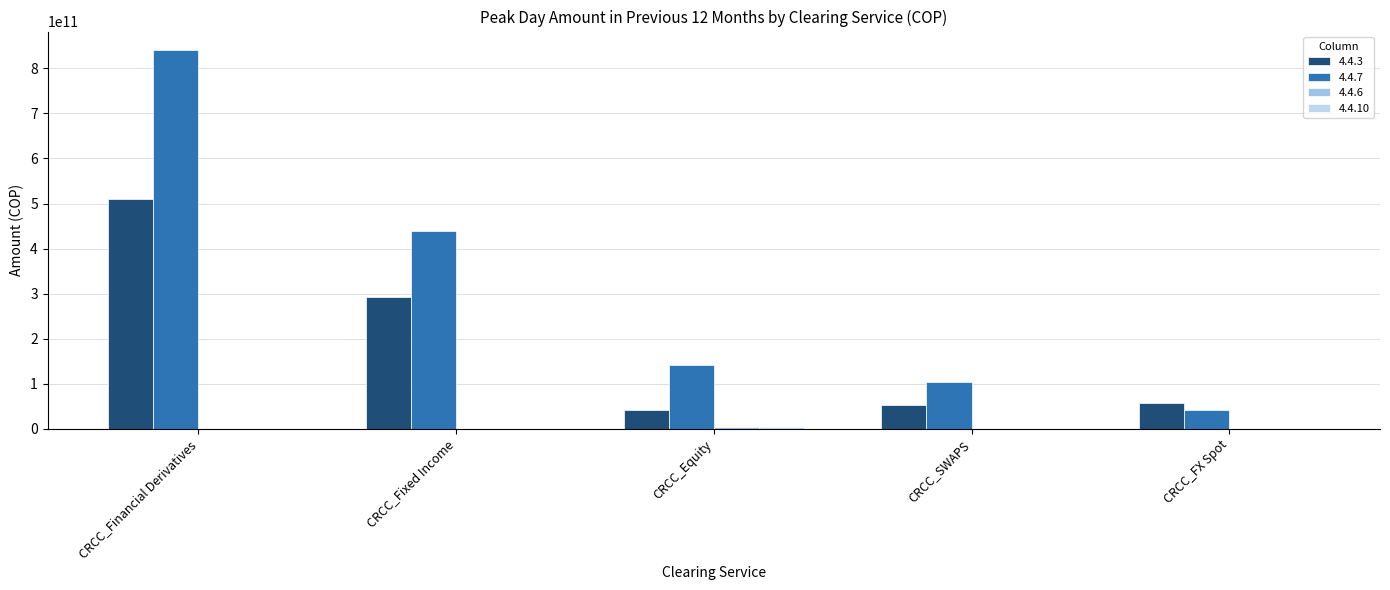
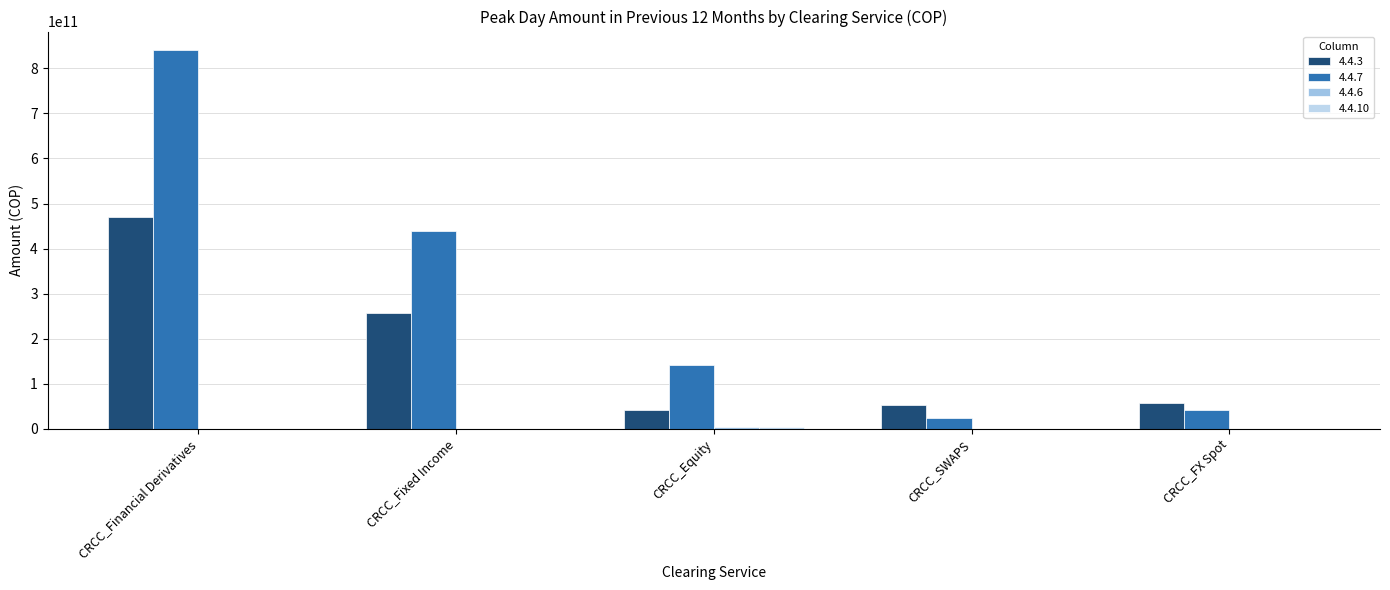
4.4.3, CRCC_Financial Derivatives: 510000000000 -> 470000000000
4.4.3, CRCC_Fixed Income: 290000000000 -> 260000000000
4.4.7, CRCC_SWAPS: 100000000000 -> 20000000000
